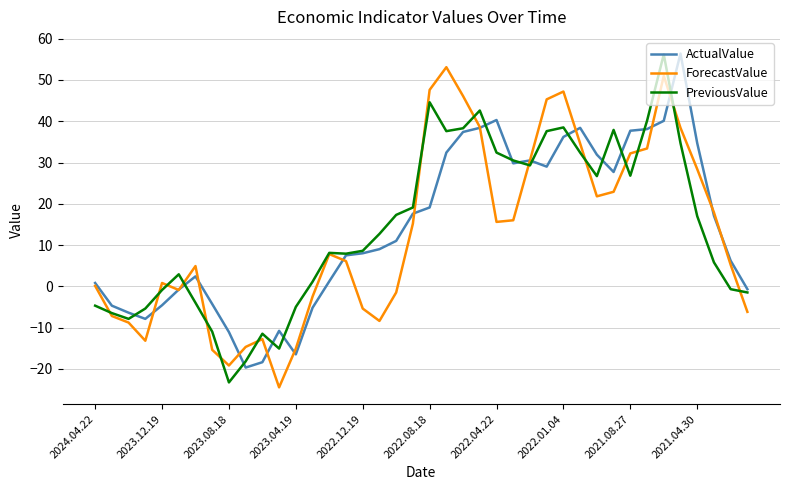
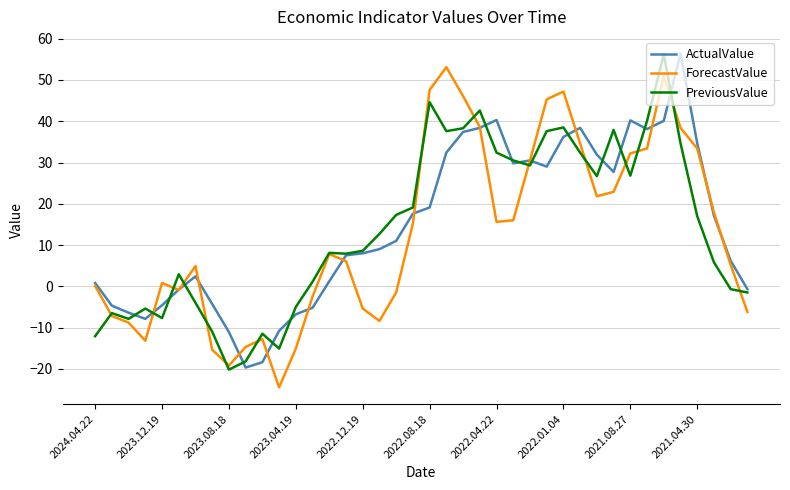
PreviousValue, 2024.04.22: -5 -> -12
PreviousValue, 2023.12.19: -1 -> -8
PreviousValue, 2023.08.18: -23 -> -20
ActualValue, 2023.04.19: -17 -> -7
ActualValue, 2021.08.27: 38 -> 40
ForecastValue, 2021.04.30: 28 -> 33
